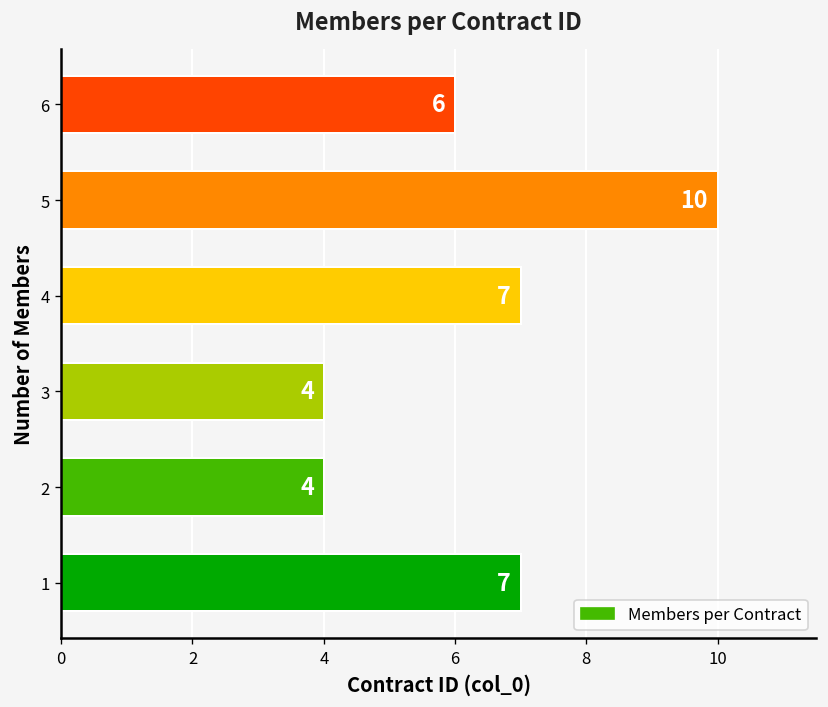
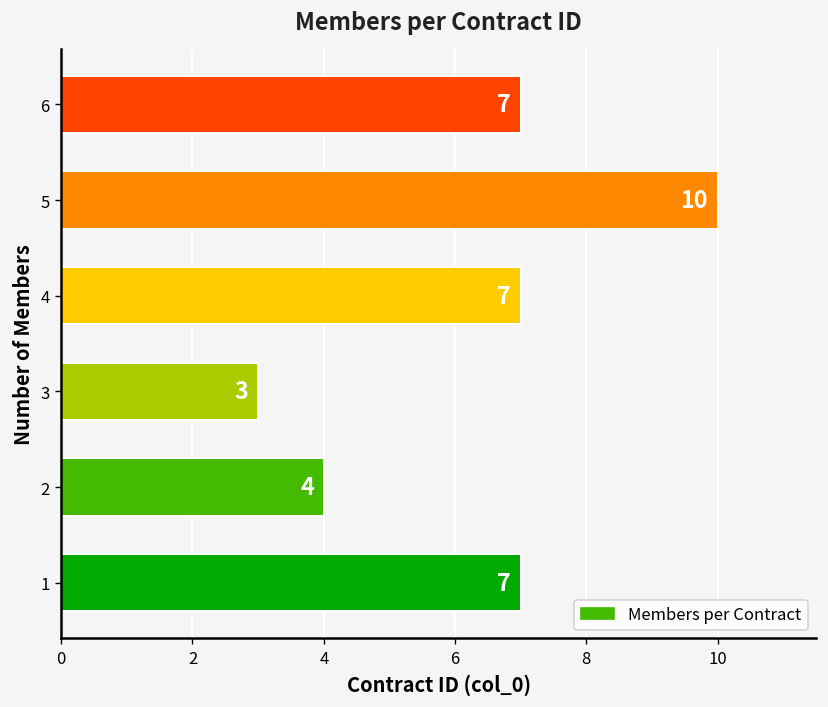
6: 6 -> 7
3: 4 -> 3
